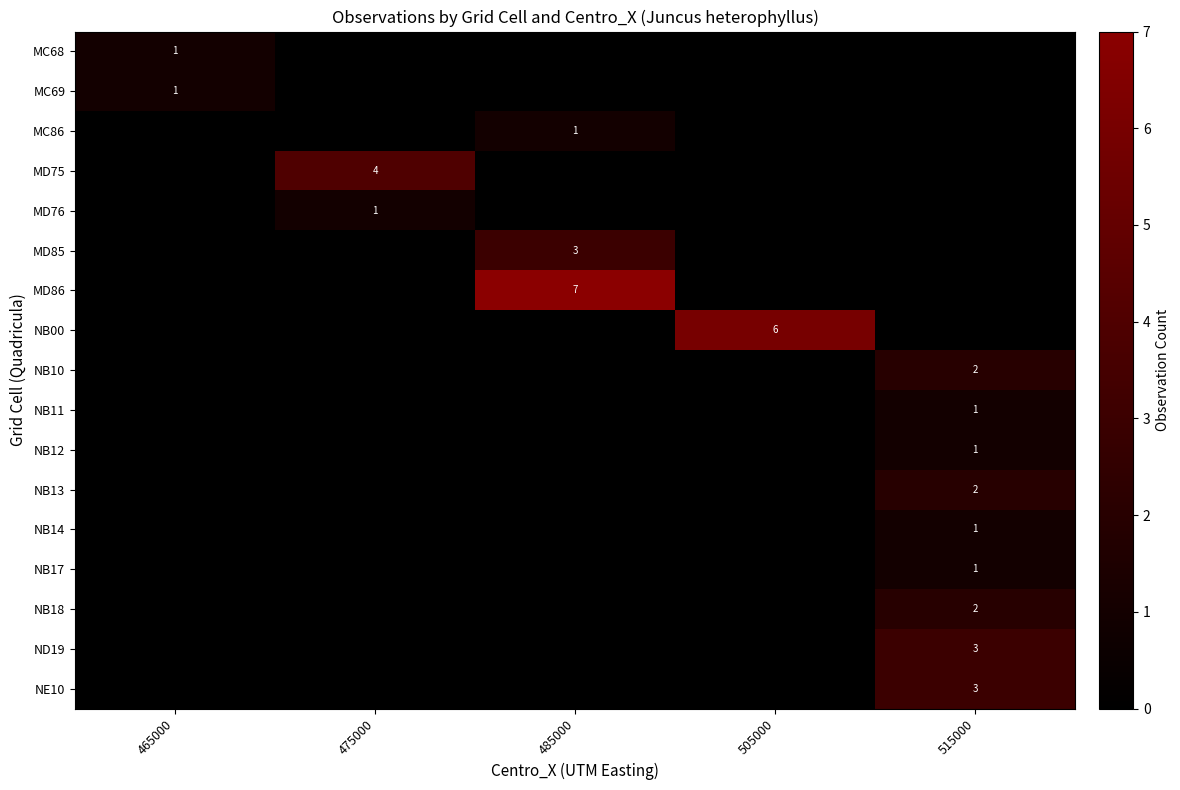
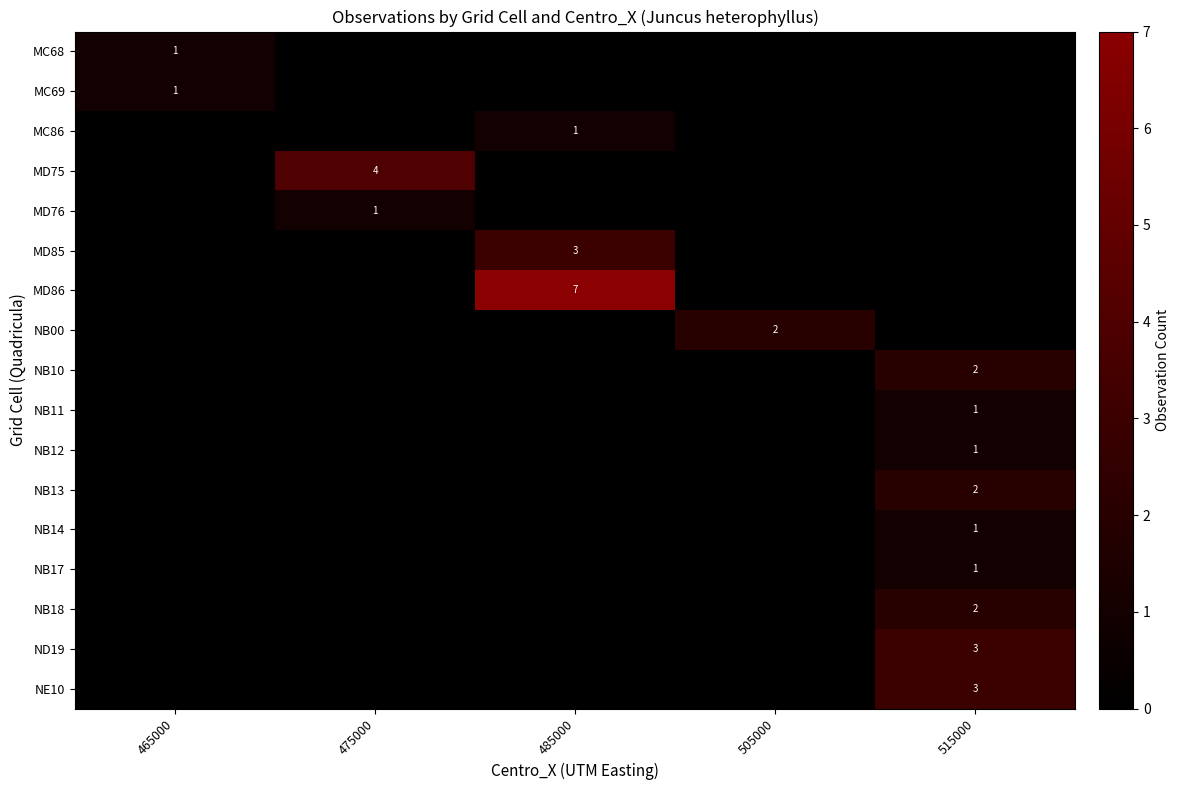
NB00, 505000: 6 -> 2
